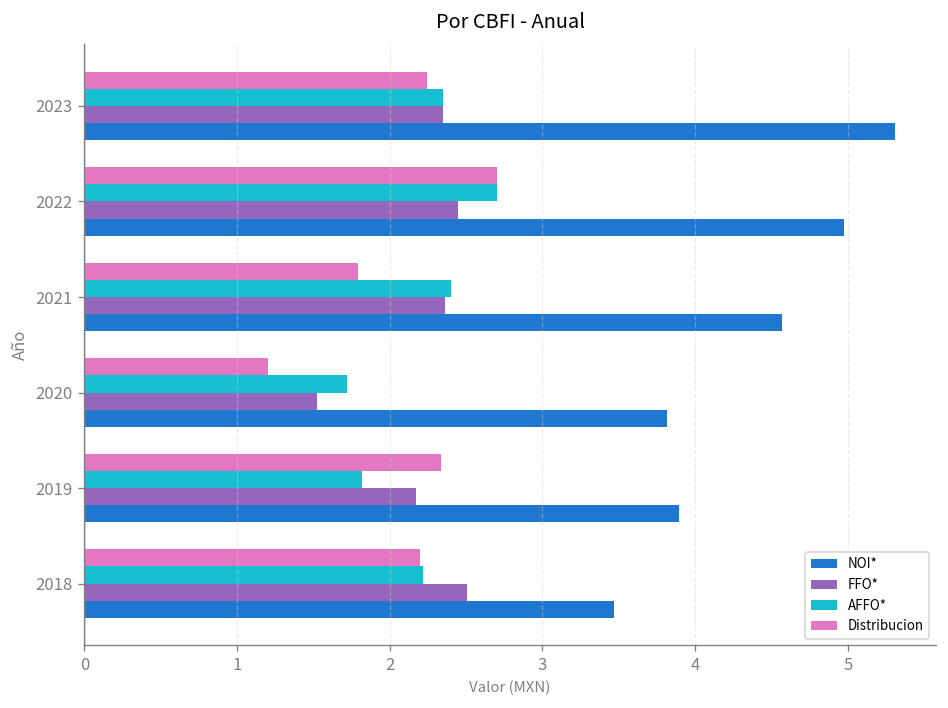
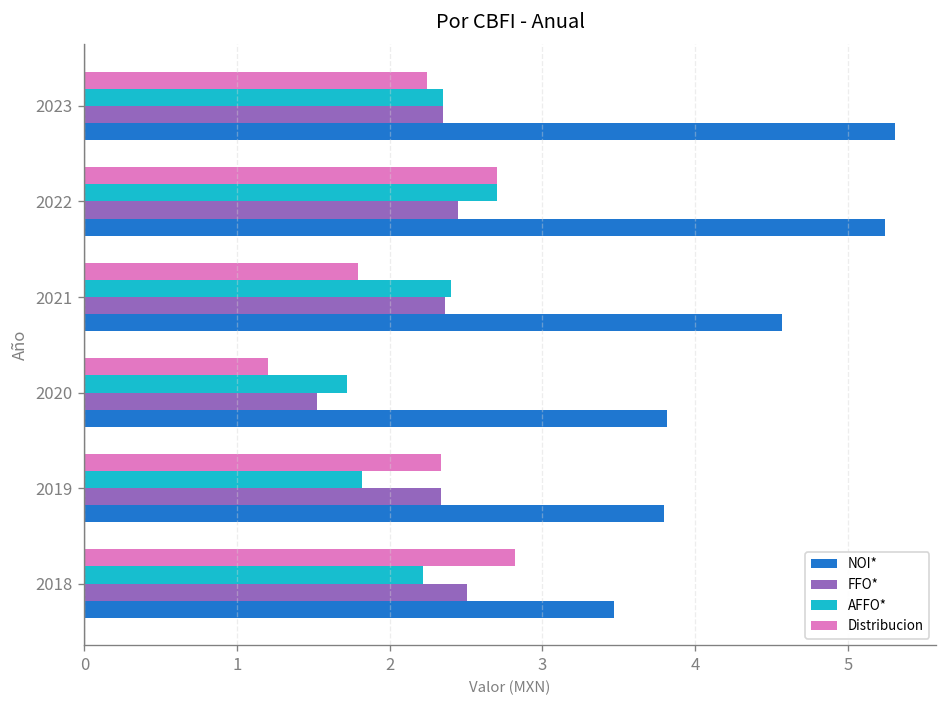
NOI*, 2022: 4.98 -> 5.25
FFO*, 2019: 2.17 -> 2.33
NOI*, 2019: 3.89 -> 3.79
Distribucion, 2018: 2.20 -> 2.82
